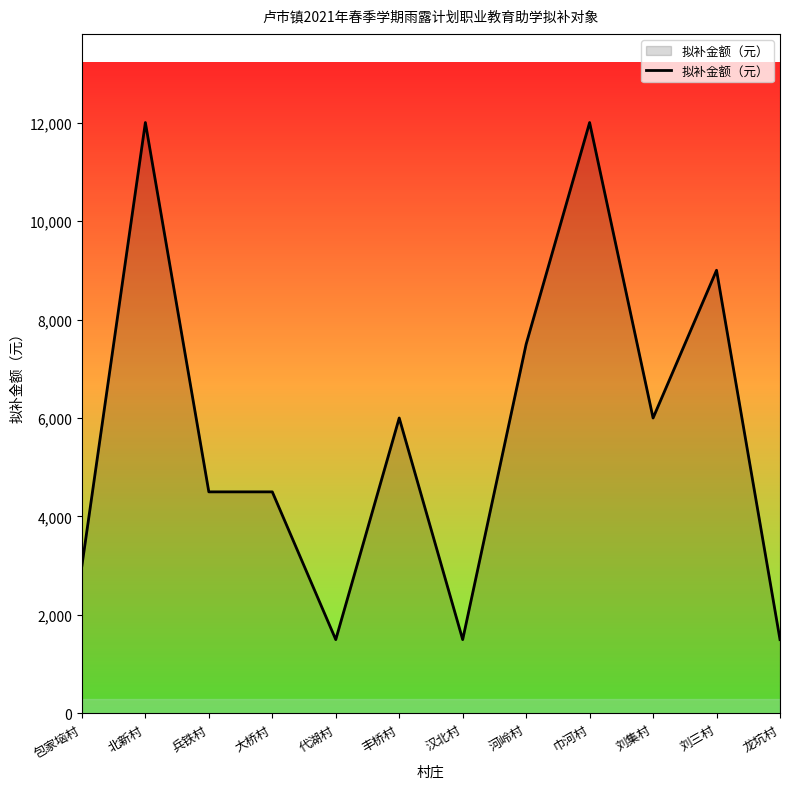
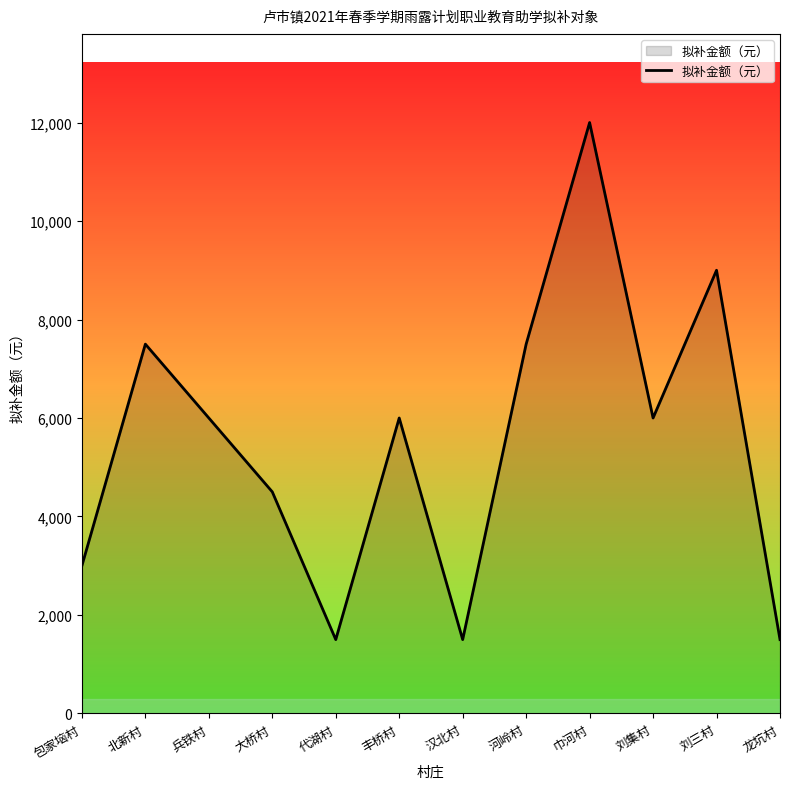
北新村: 12,000 -> 7,500
兵铁村: 4,500 -> 6,000
